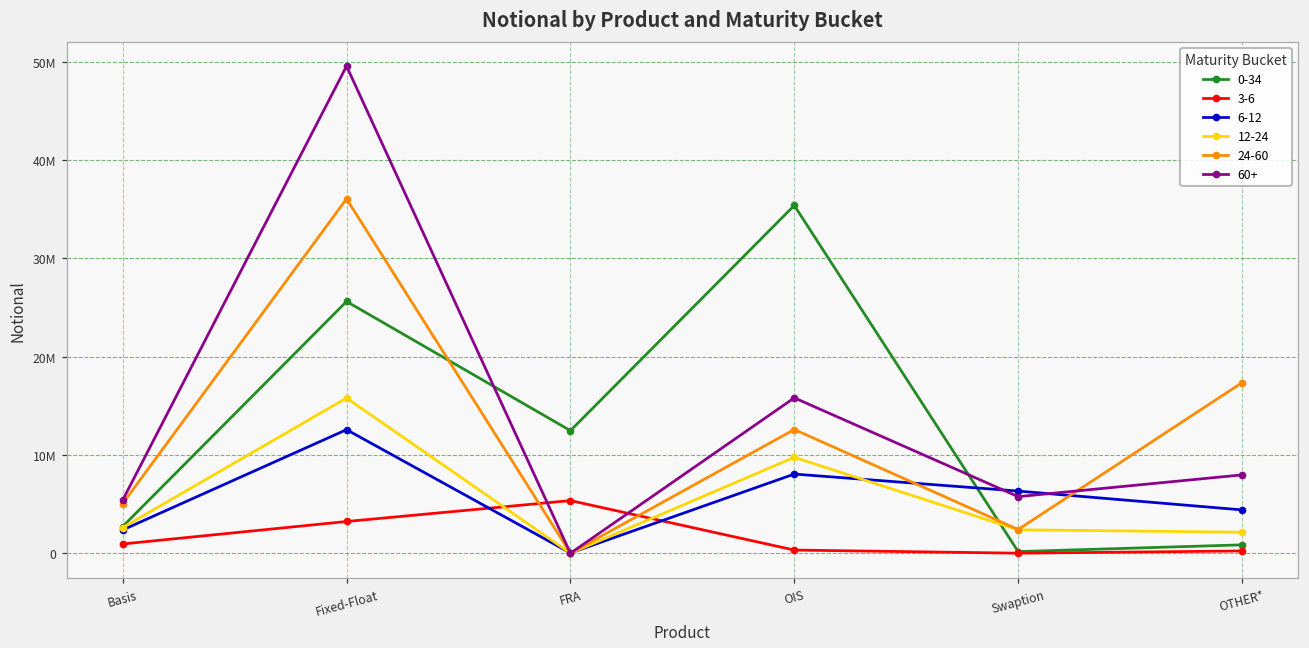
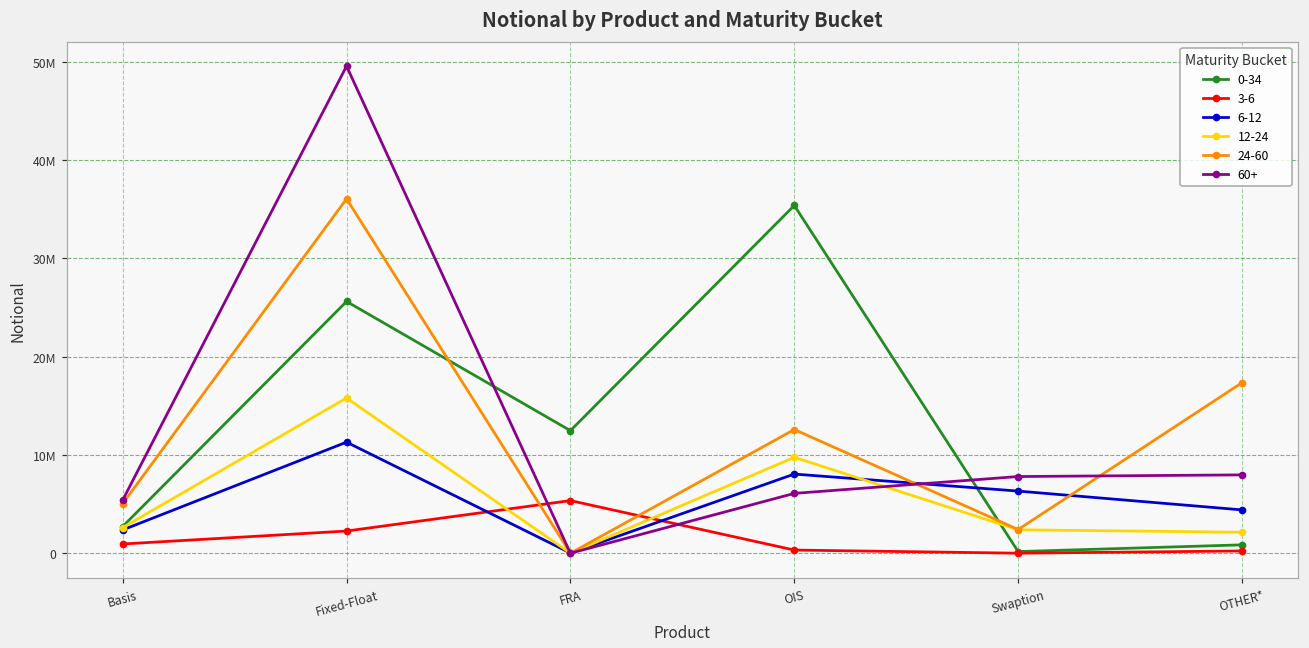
3-6, Fixed-Float: 3000000 -> 2000000
6-12, Fixed-Float: 13000000 -> 11000000
60+, OIS: 16000000 -> 6000000
60+, Swaption: 6000000 -> 8000000
